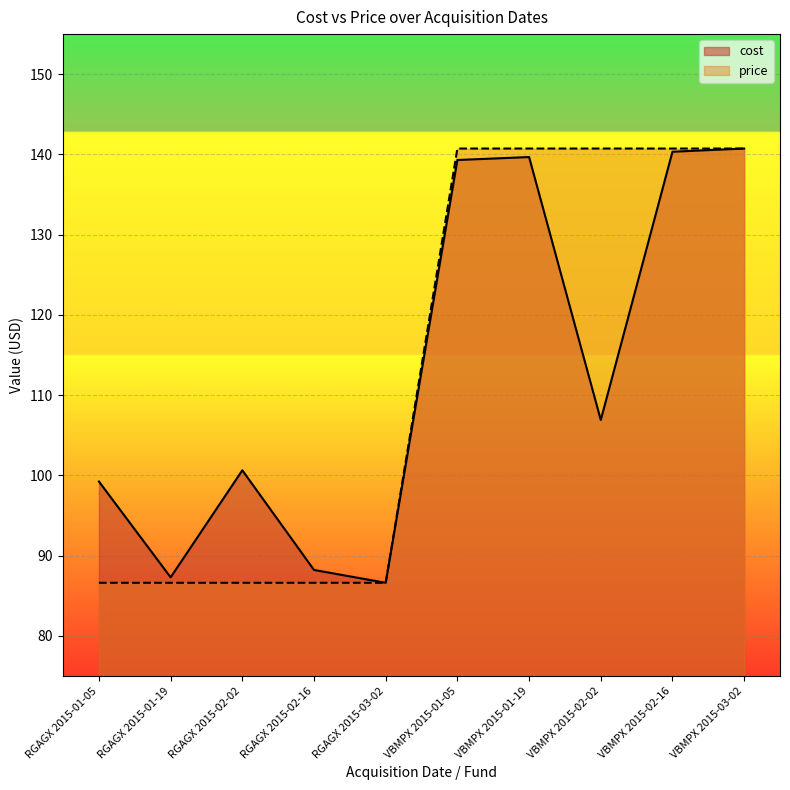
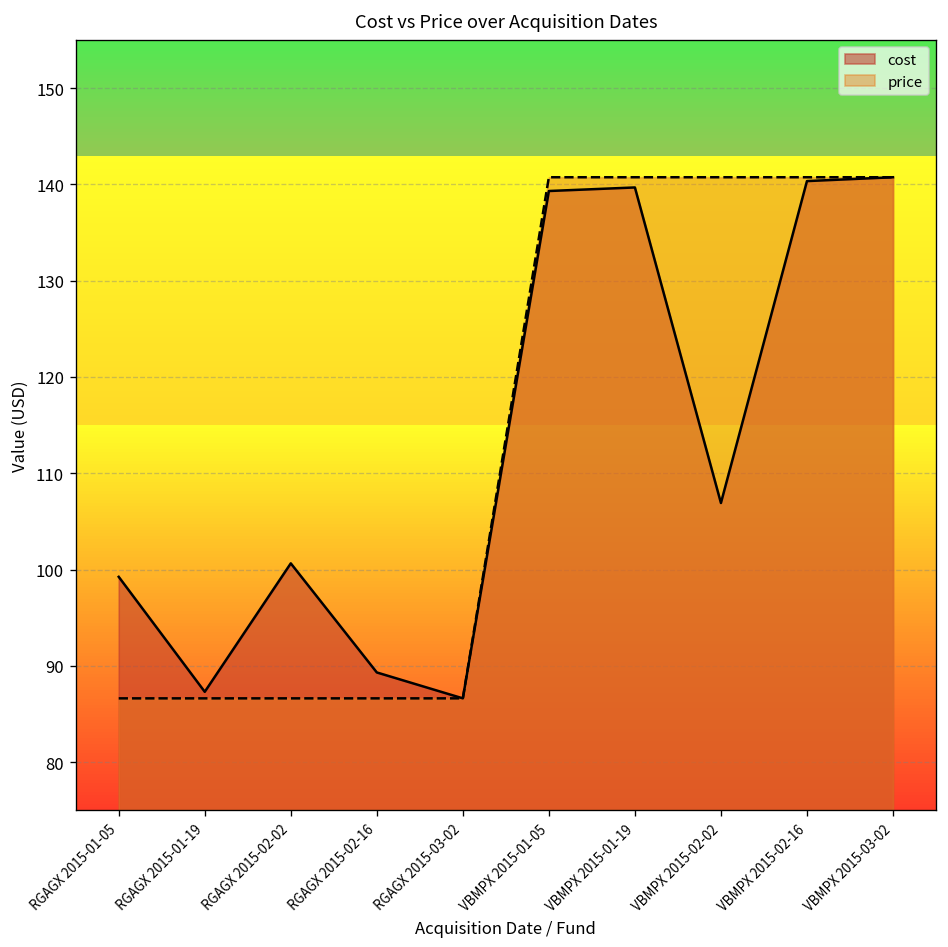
cost, RGAGX 2015-02-16: 88 -> 89
